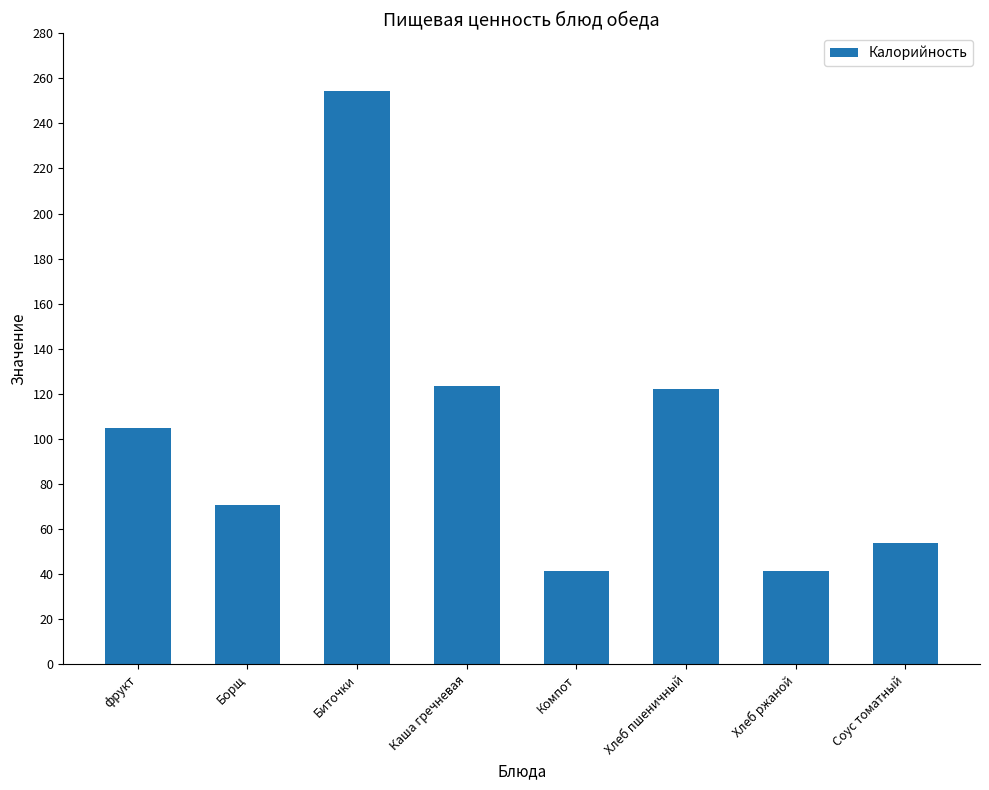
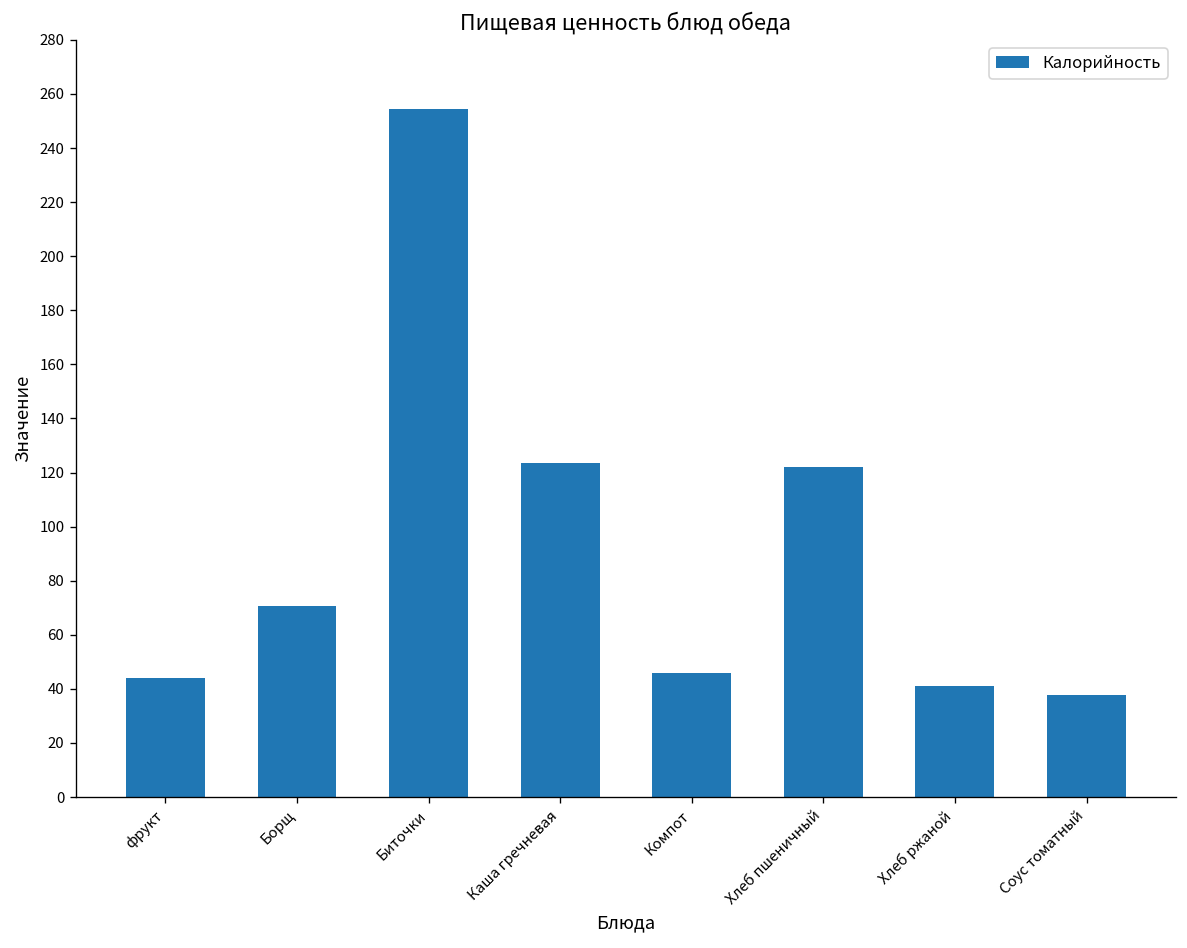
фрукт: 105 -> 44
Компот: 41 -> 46
Соус томатный: 54 -> 38
